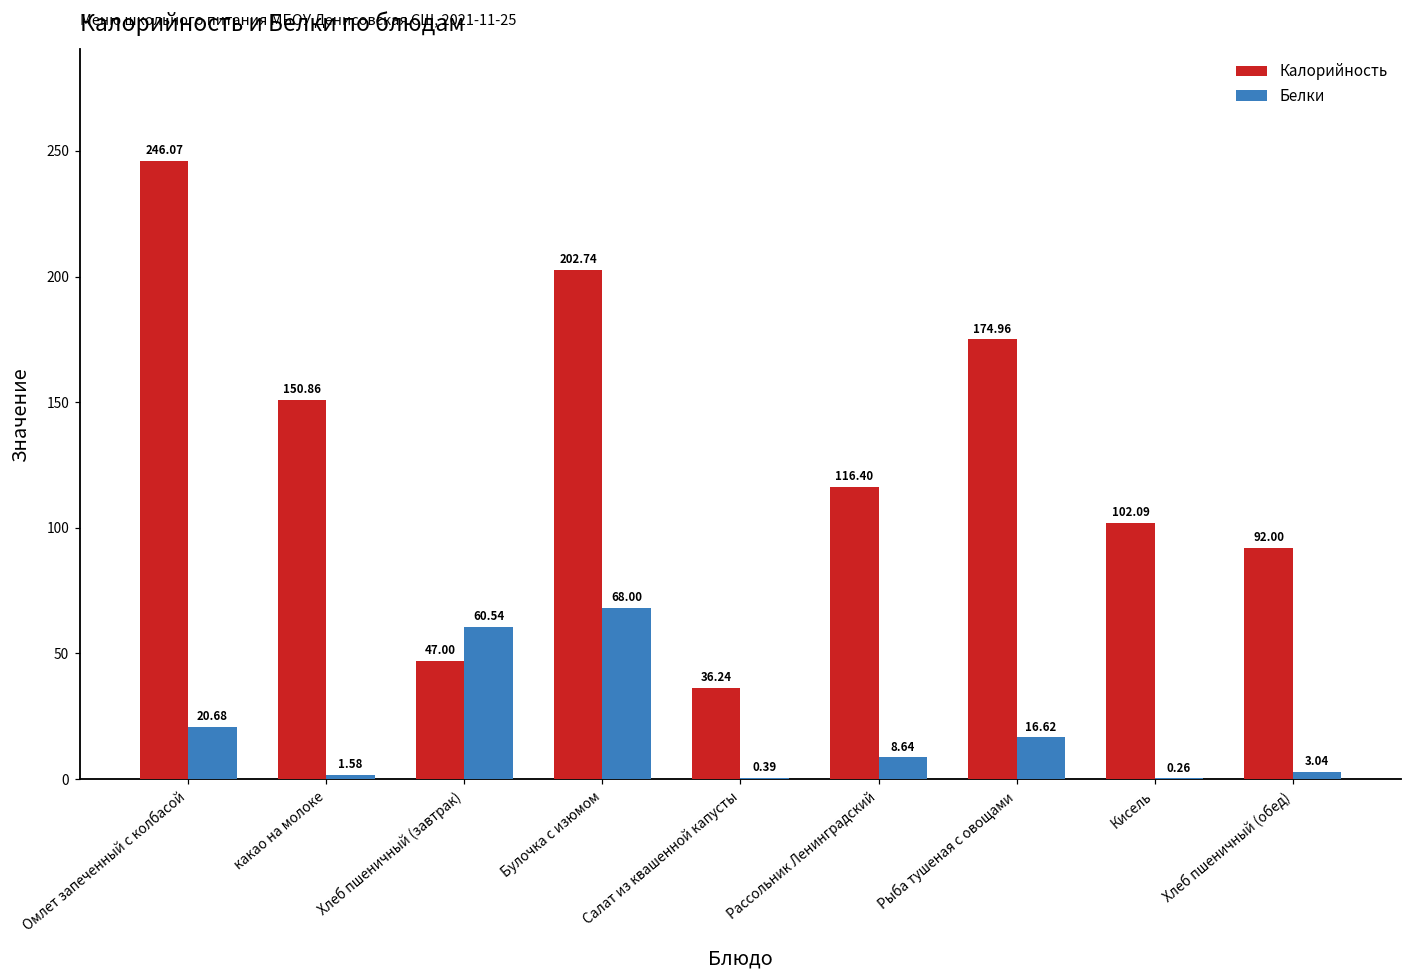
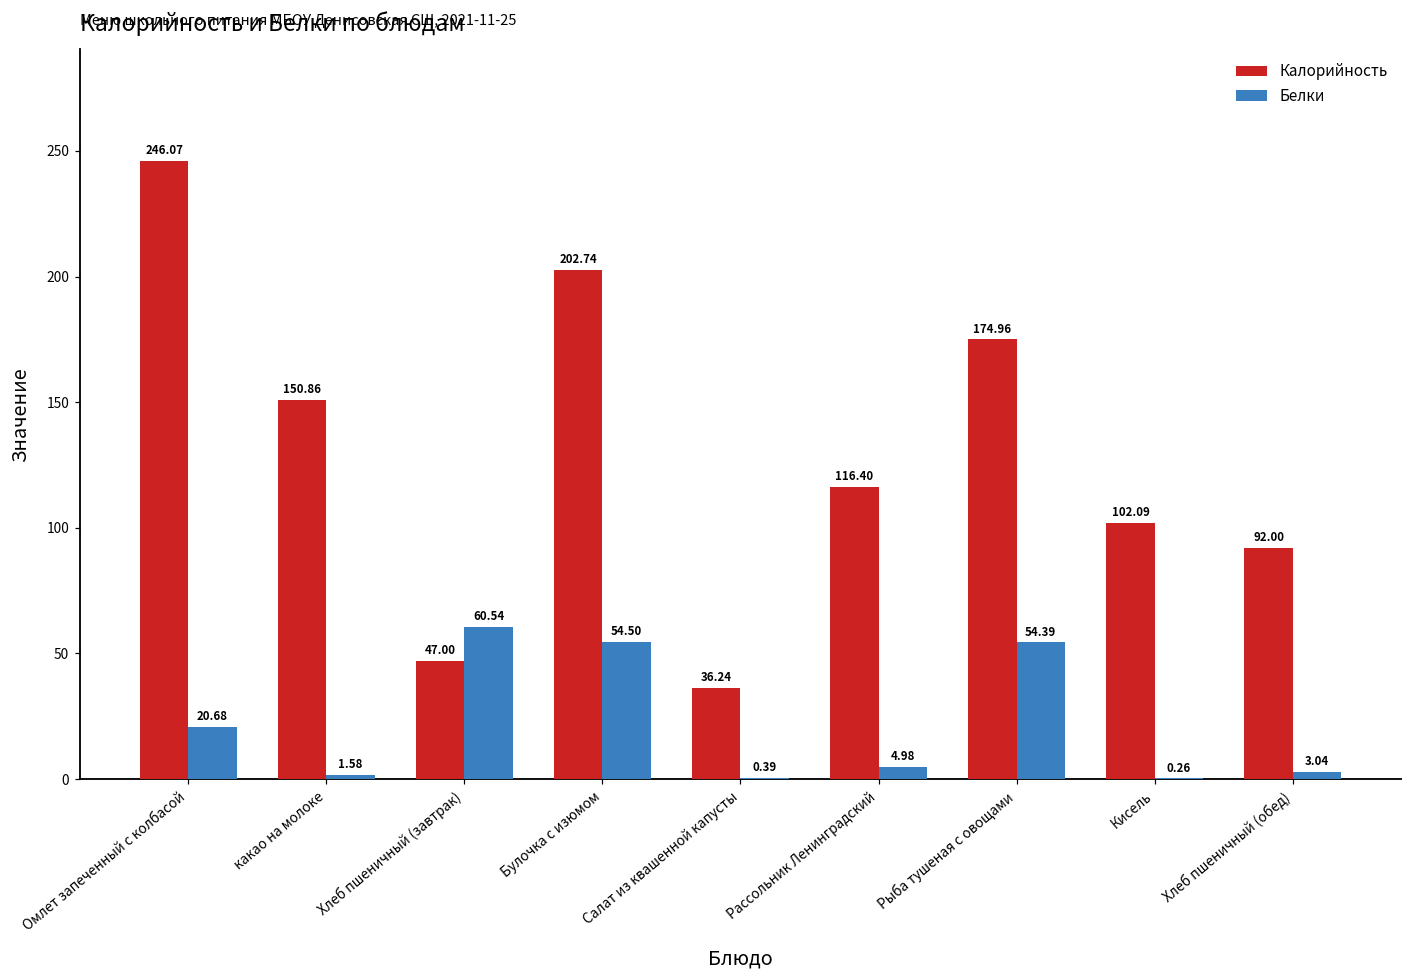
Белки, Булочка с изюмом: 68.00 -> 54.50
Белки, Рассольник Ленинградский: 8.64 -> 4.98
Белки, Рыба тушеная с овощами: 16.62 -> 54.39
